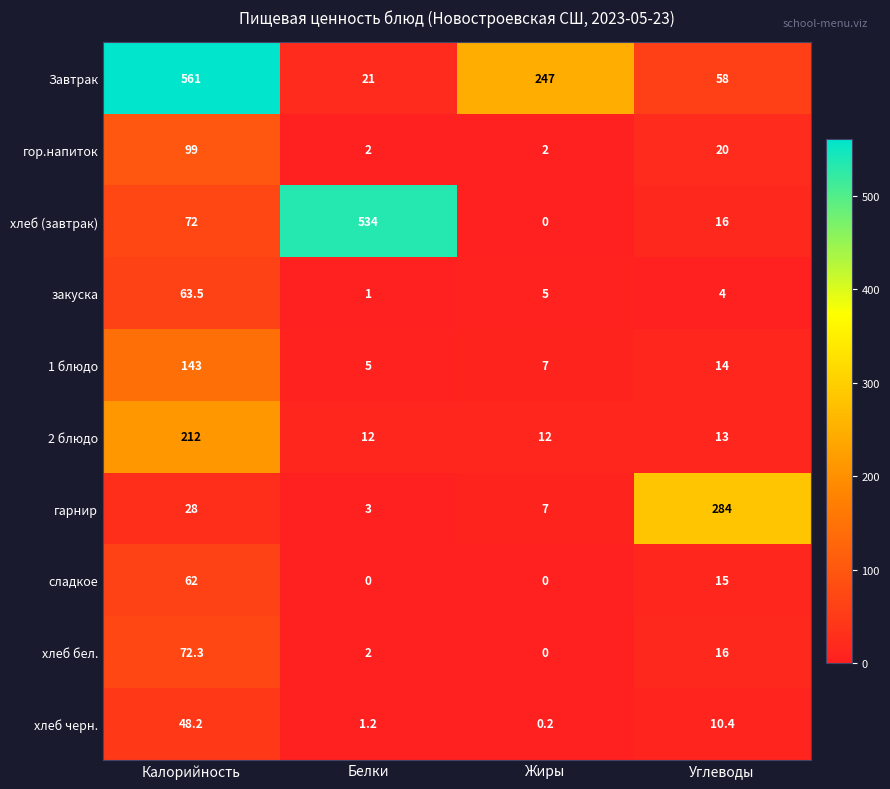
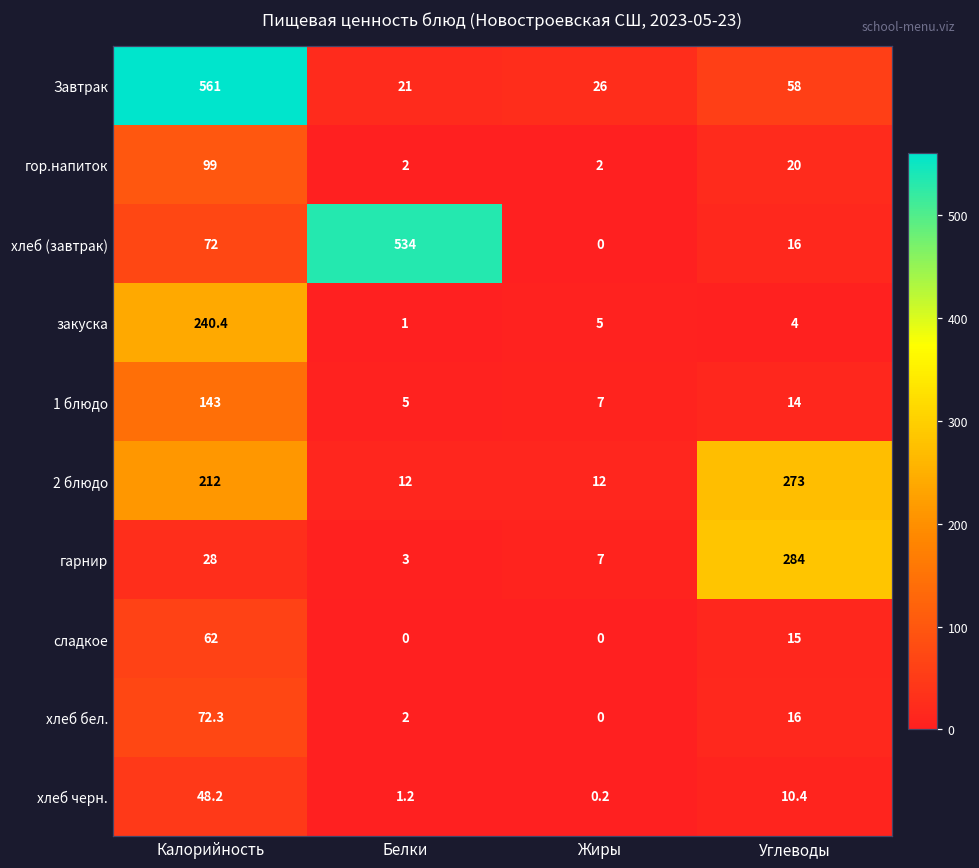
Завтрак, Жиры: 247 -> 26
закуска, Калорийность: 63.5 -> 240.4
2 блюдо, Углеводы: 13 -> 273
